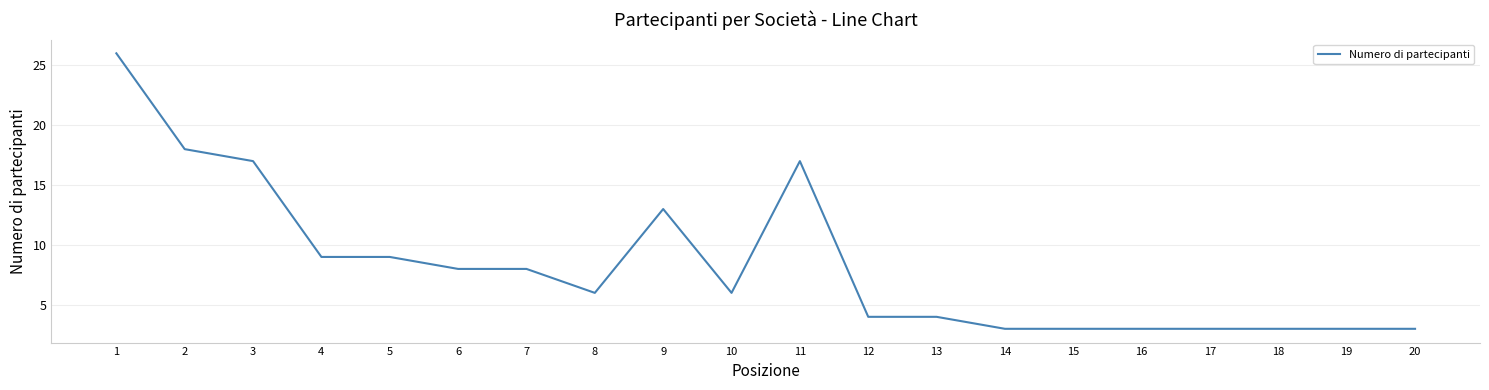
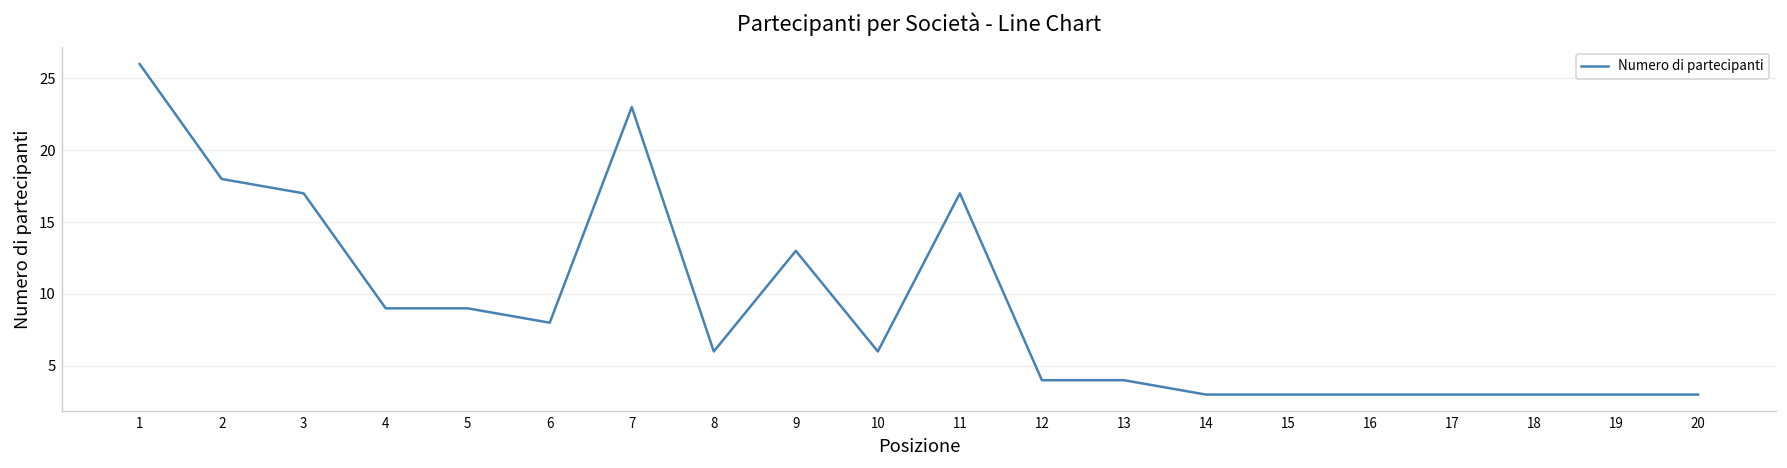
7: 8 -> 23
